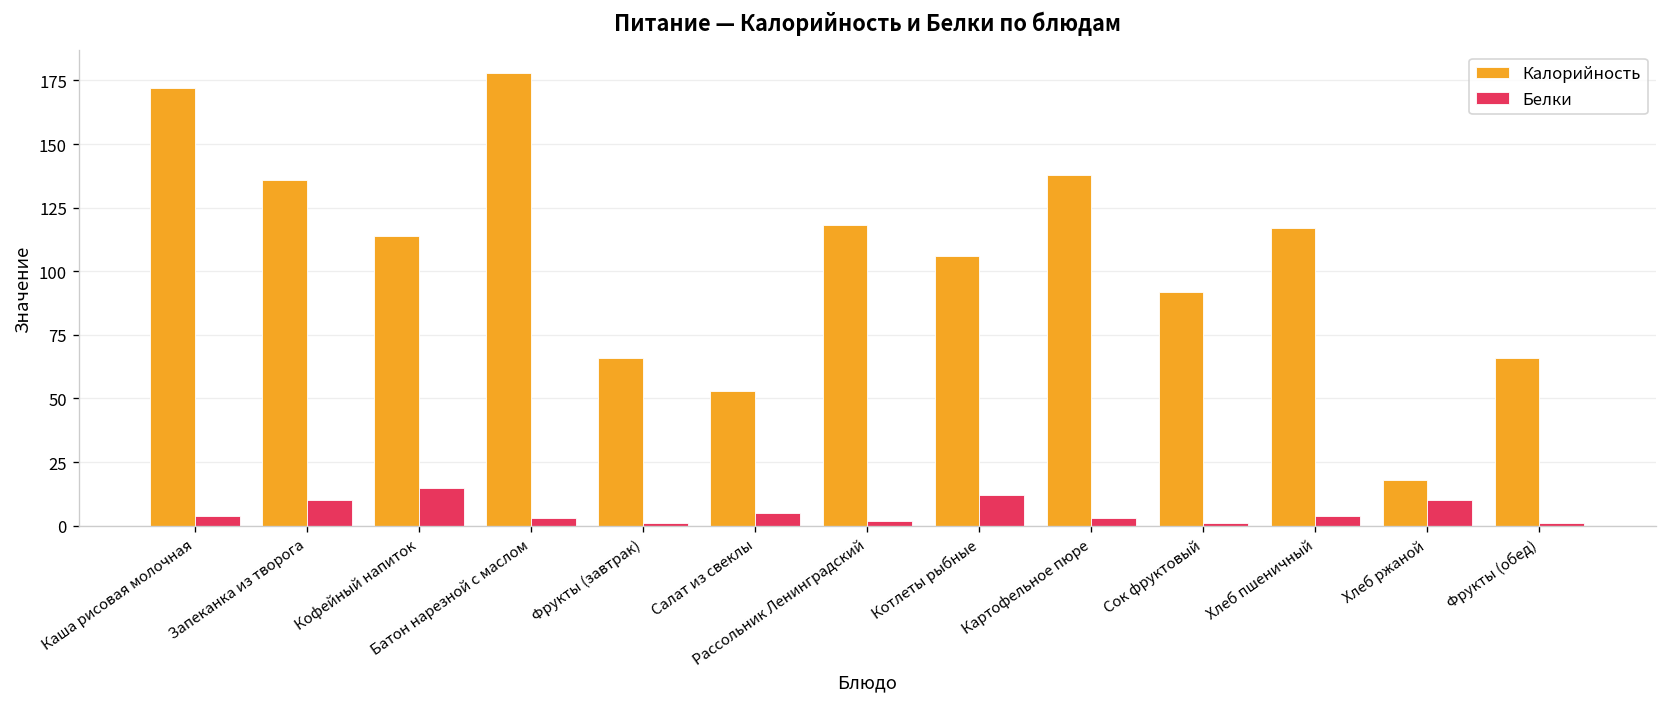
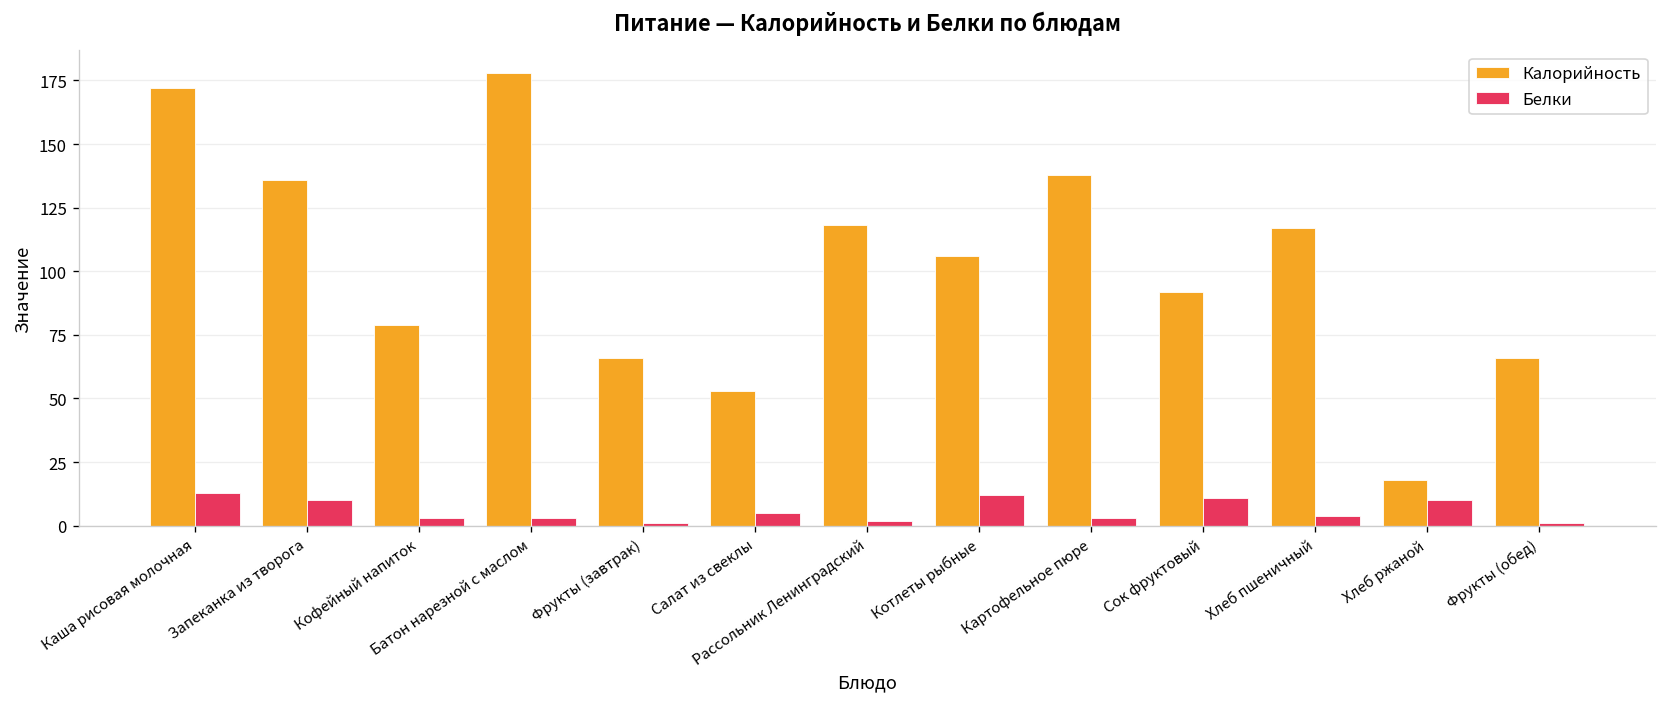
Белки, Каша рисовая молочная: 4 -> 13
Калорийность, Кофейный напиток: 114 -> 79
Белки, Кофейный напиток: 15 -> 3
Белки, Сок фруктовый: 1 -> 11
